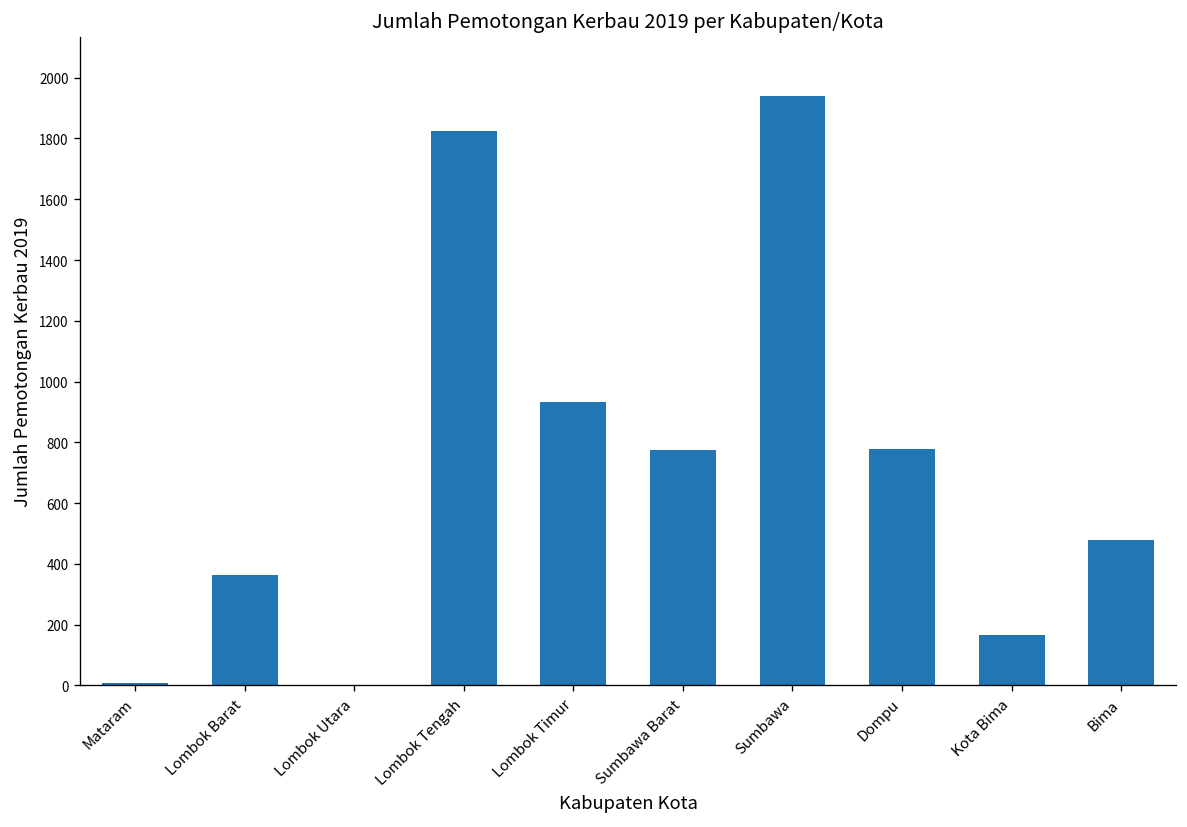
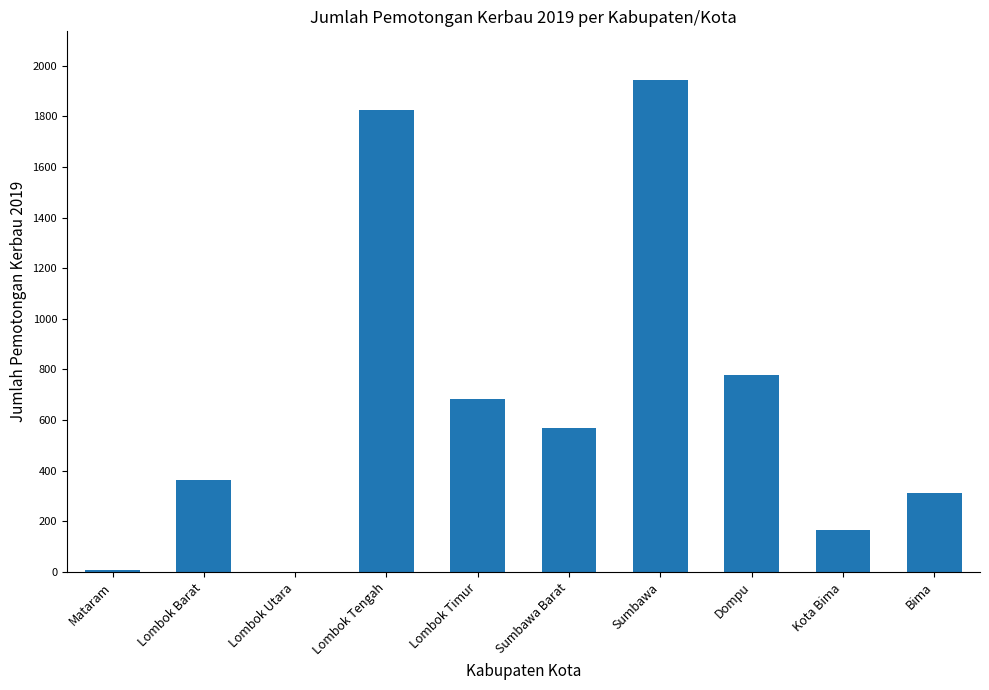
Lombok Timur: 930 -> 680
Sumbawa Barat: 780 -> 570
Bima: 480 -> 310
